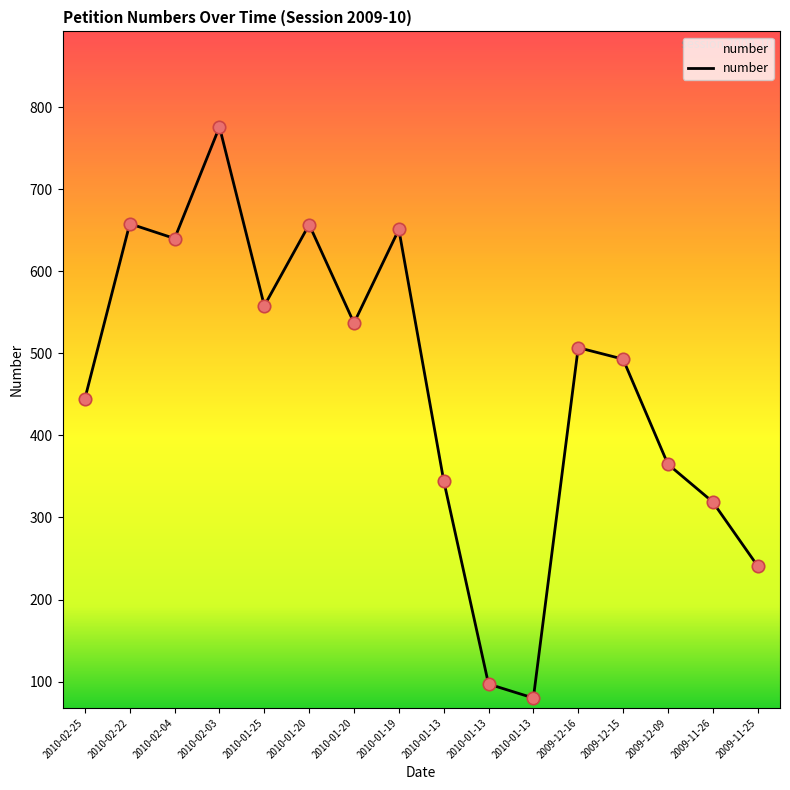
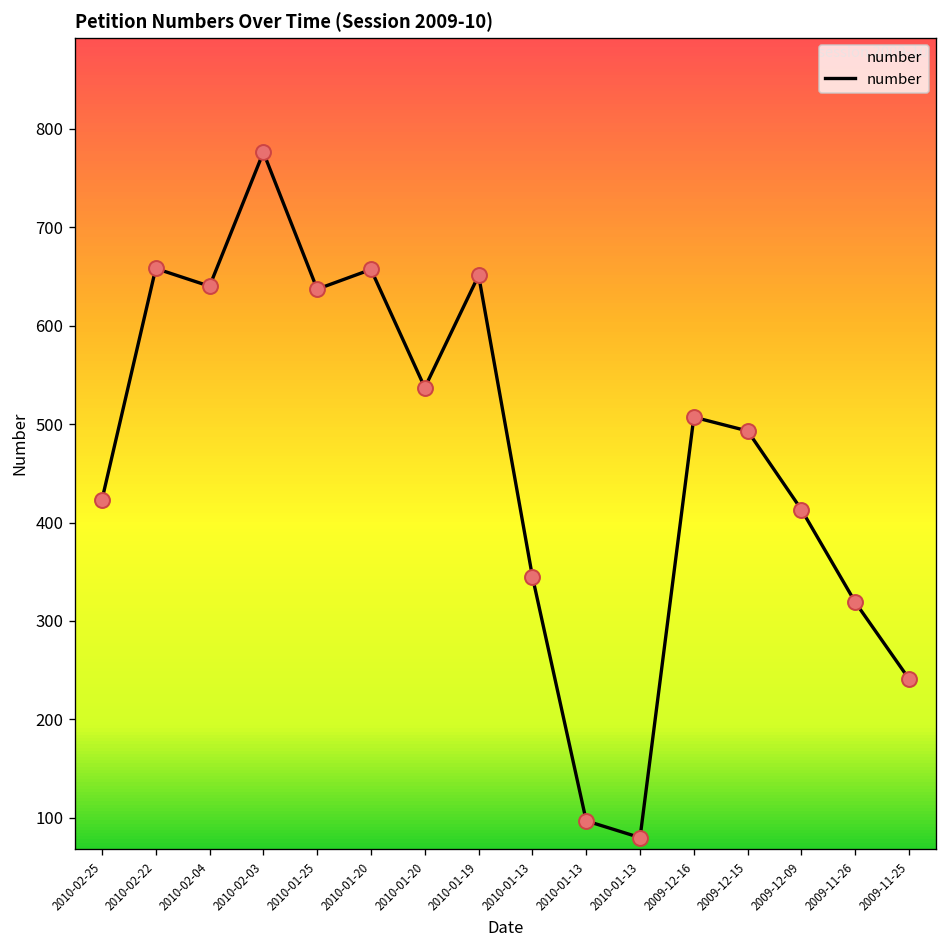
2010-02-25: 450 -> 420
2010-01-25: 560 -> 640
2009-12-09: 370 -> 410
